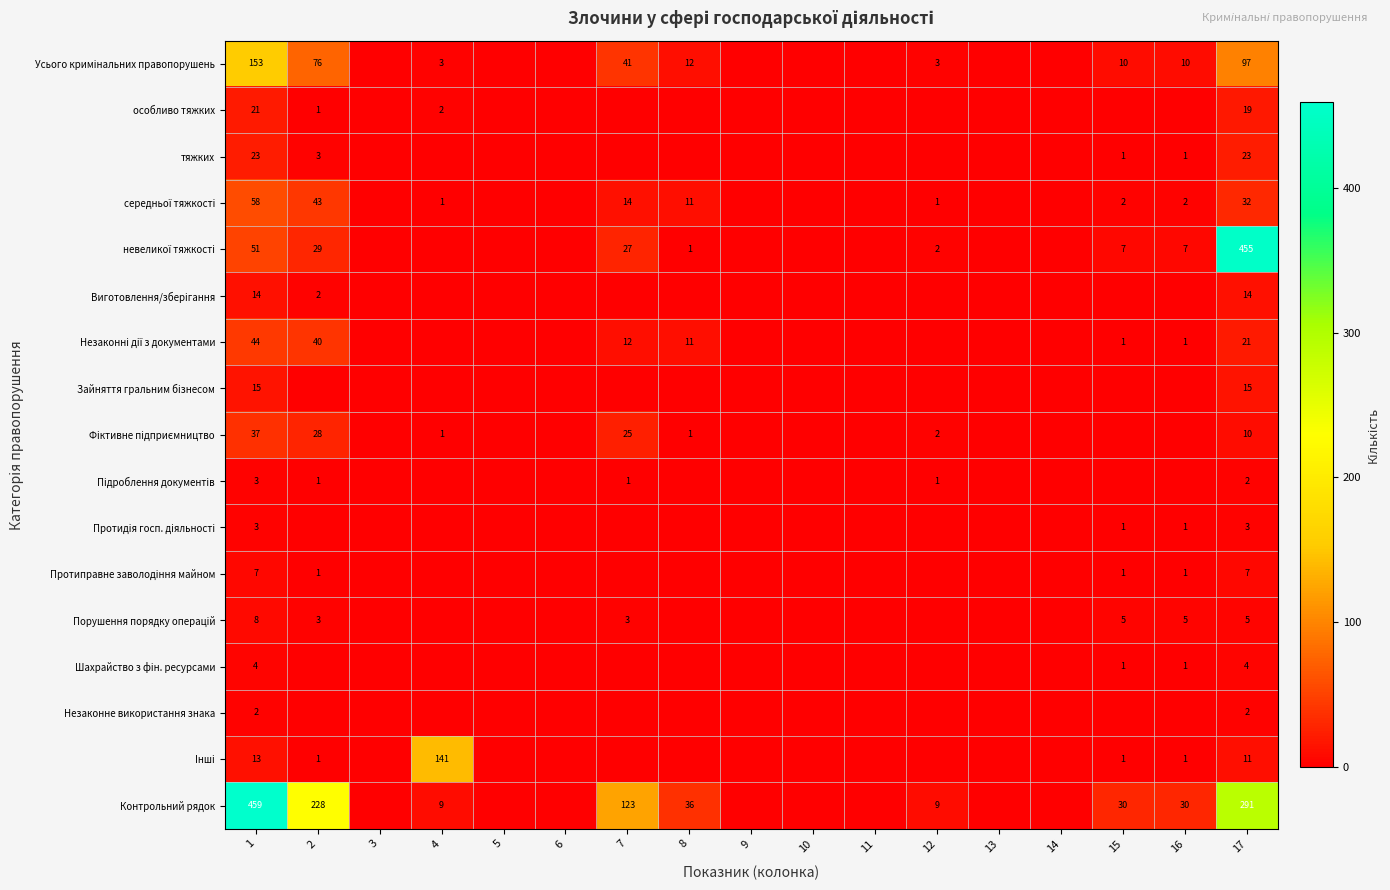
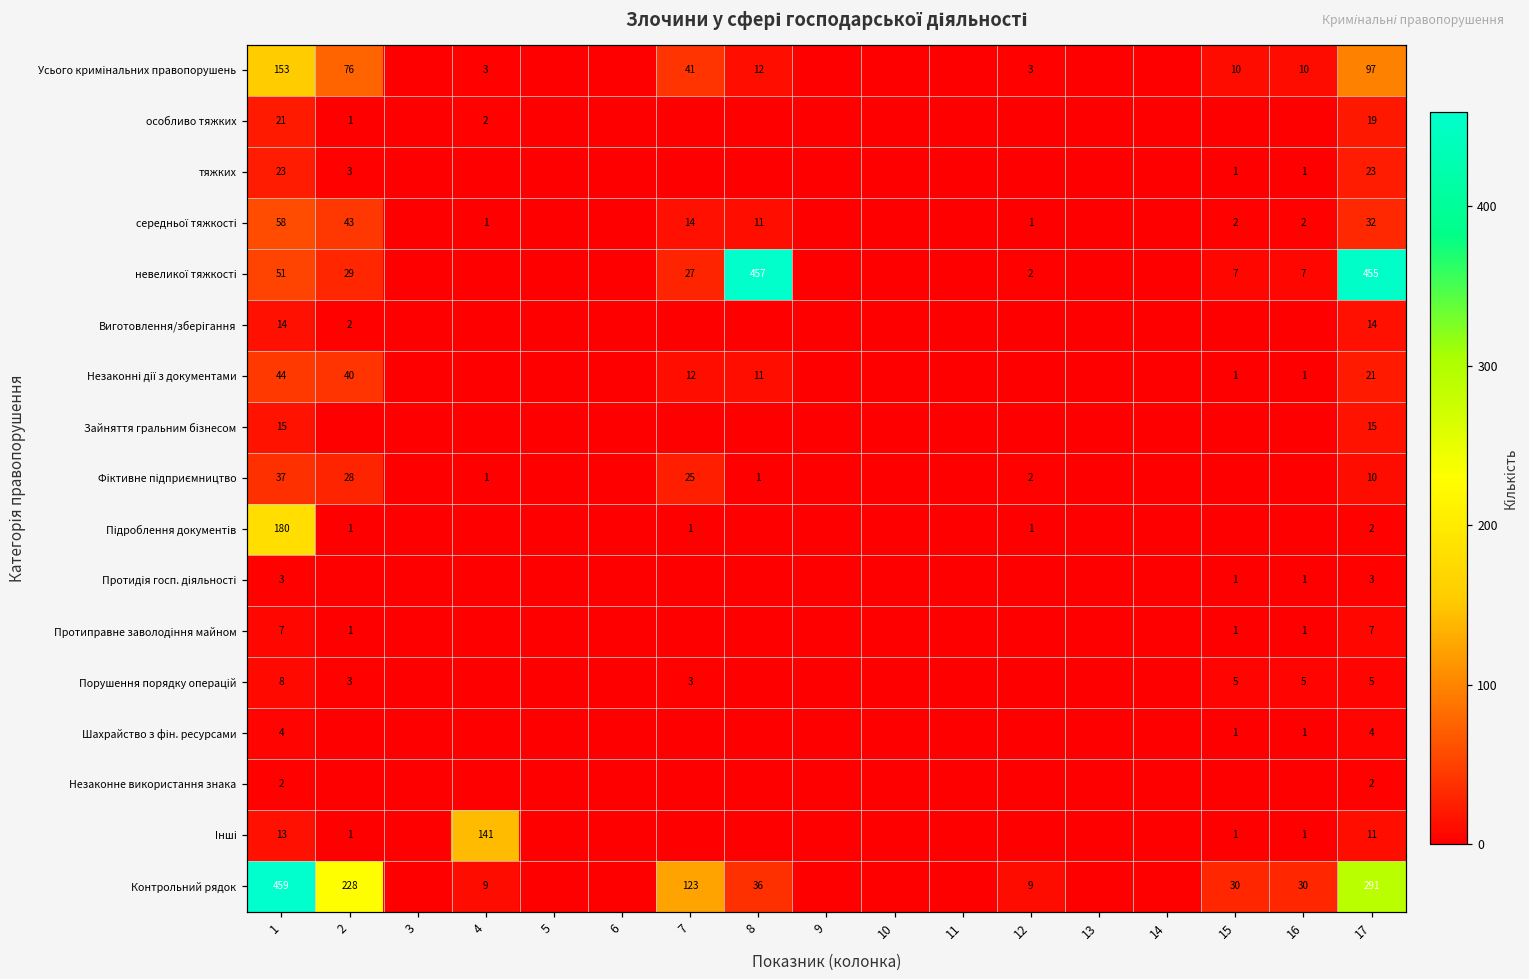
невеликої тяжкості, 8: 1 -> 457
Підроблення документів, 1: 3 -> 180
